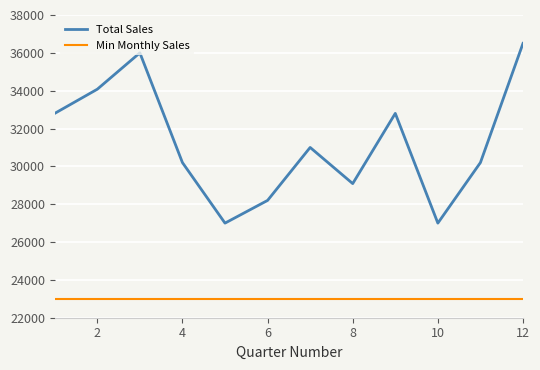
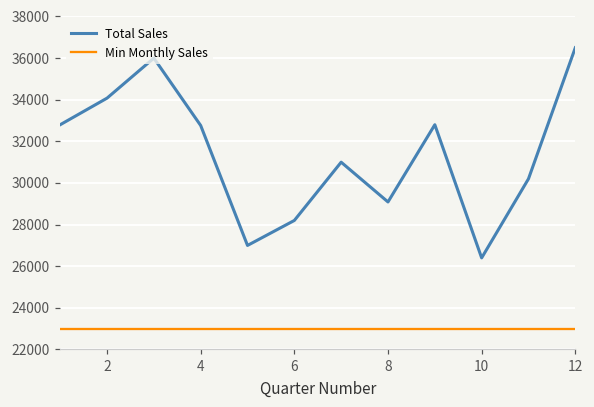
Total Sales, 4: 30200 -> 32800
Total Sales, 10: 27000 -> 26400
